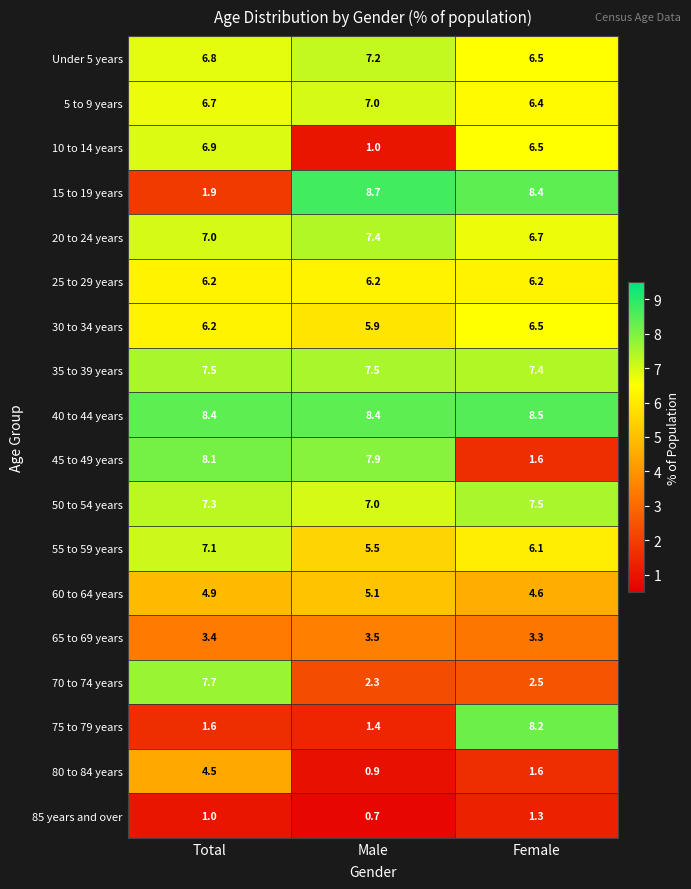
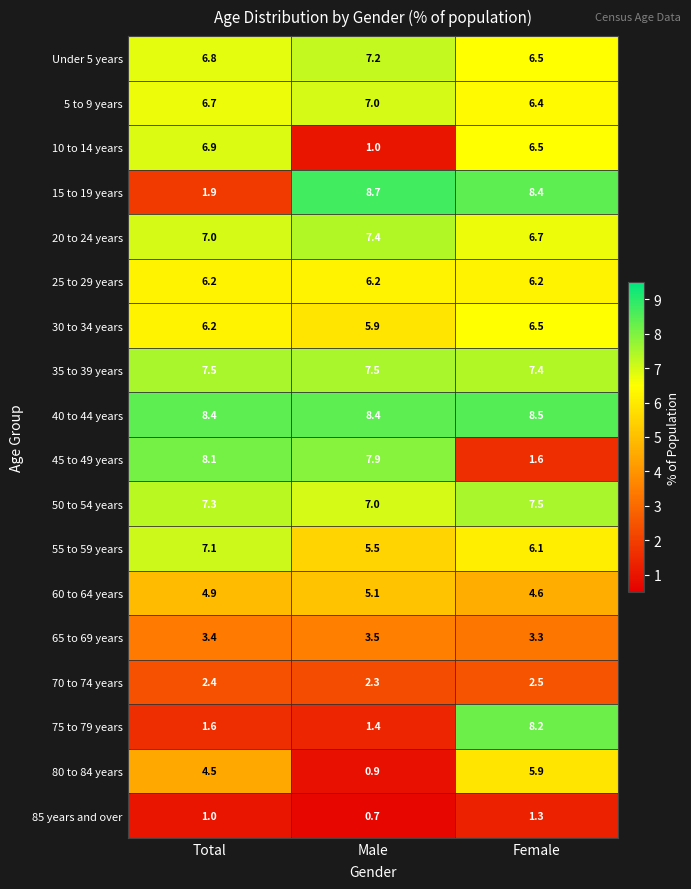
70 to 74 years, Total: 7.7 -> 2.4
80 to 84 years, Female: 1.6 -> 5.9
